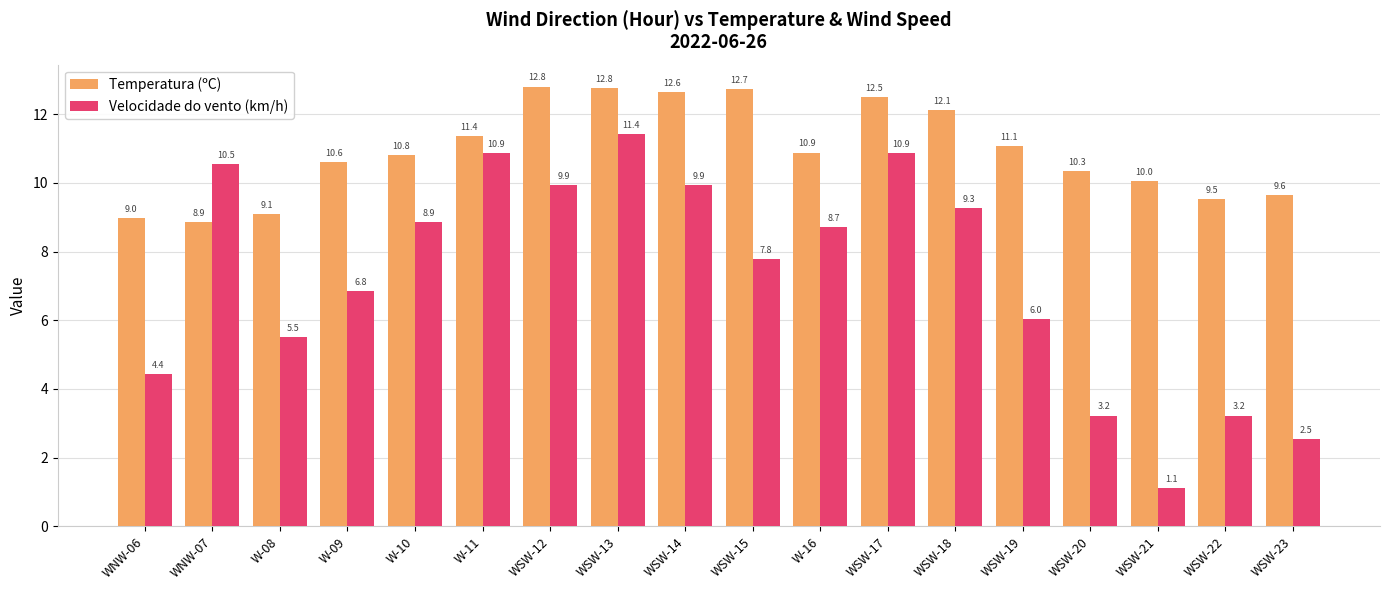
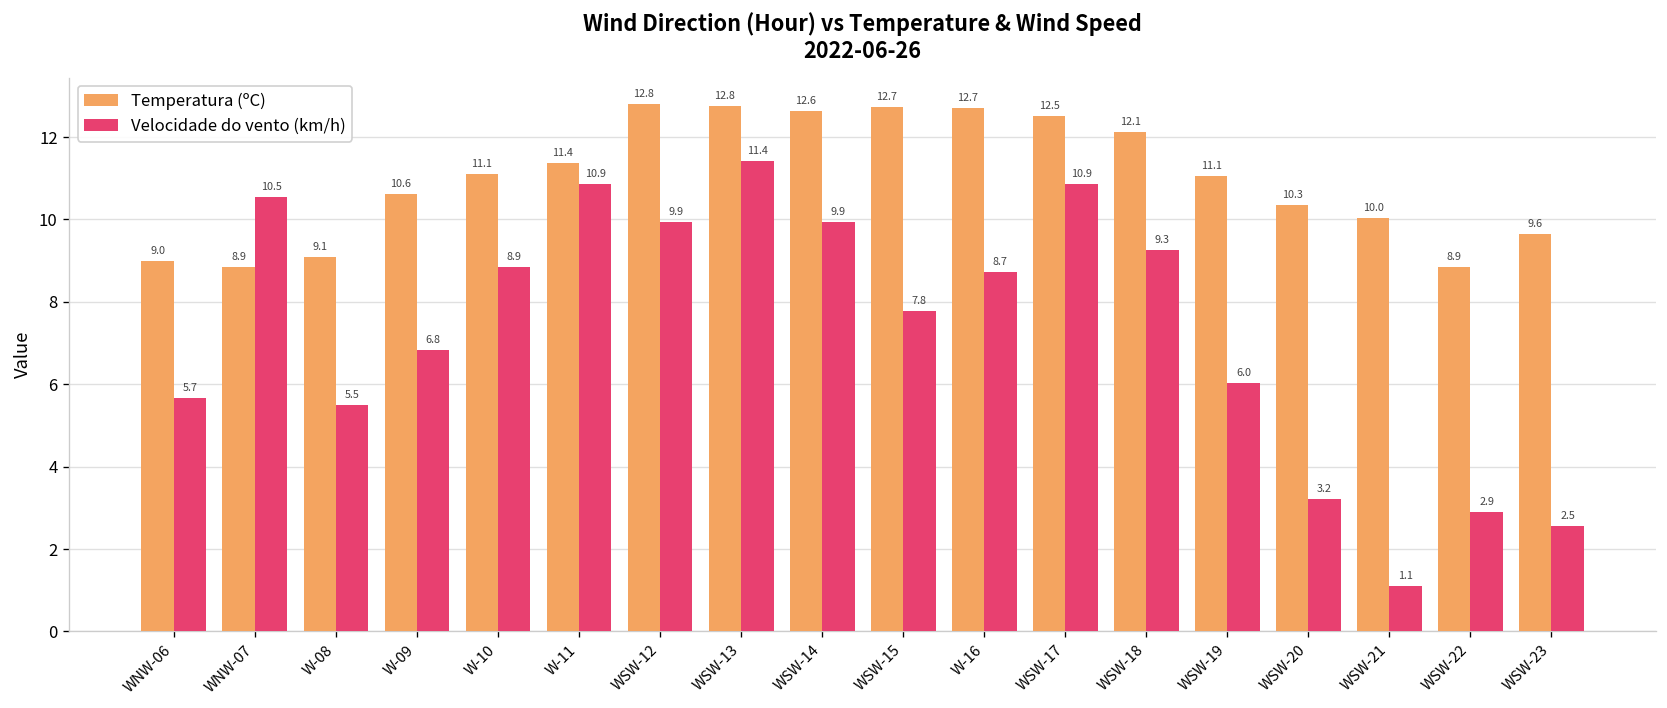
Velocidade do vento (km/h), WNW-06: 4.4 -> 5.7
Temperatura (ºC), W-10: 10.8 -> 11.1
Temperatura (ºC), W-16: 10.9 -> 12.7
Temperatura (ºC), WSW-22: 9.5 -> 8.9
Velocidade do vento (km/h), WSW-22: 3.2 -> 2.9
